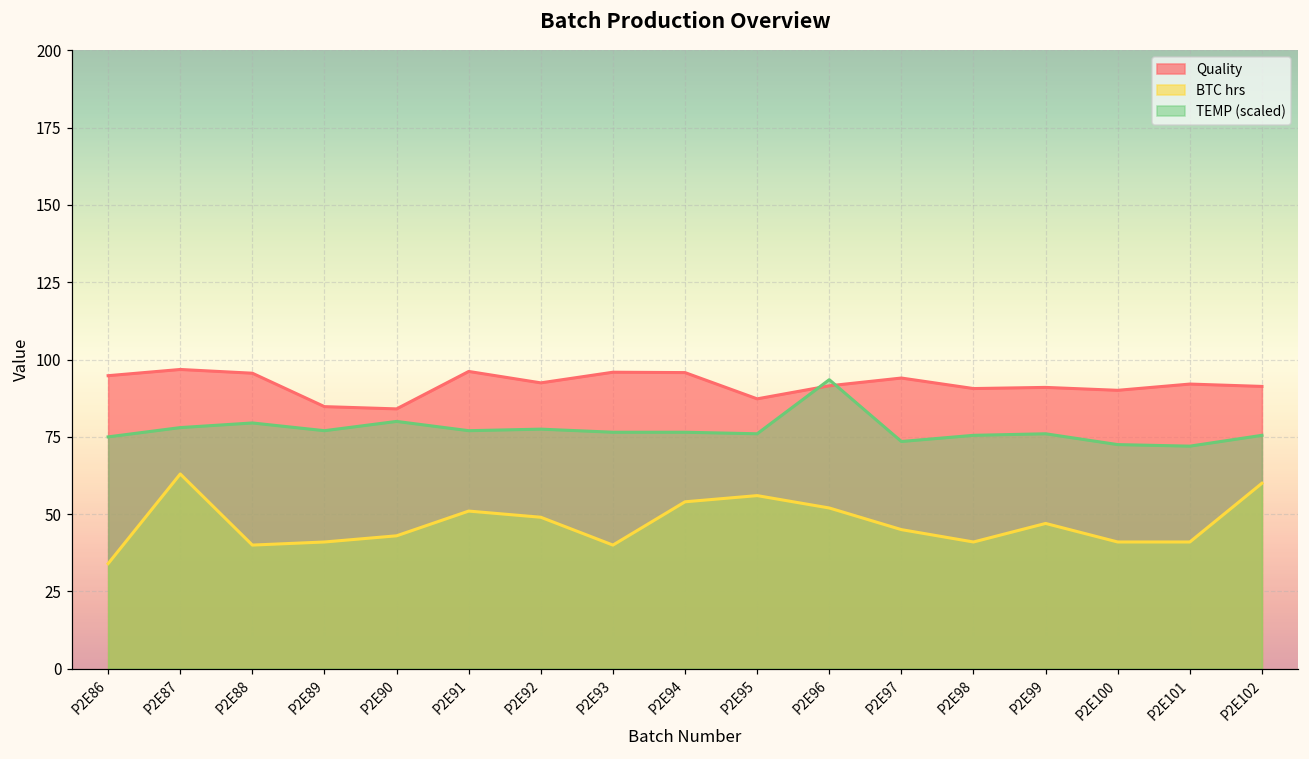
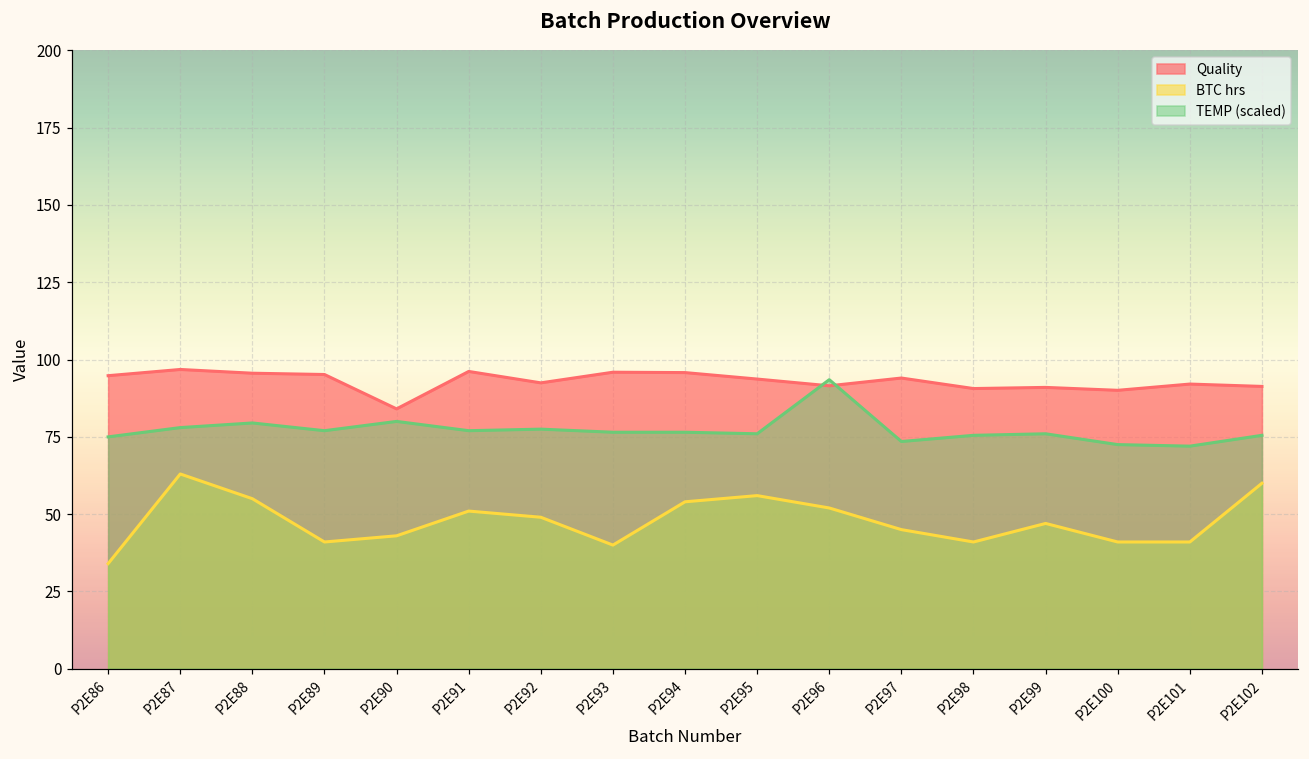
BTC hrs, P2E88: 40 -> 55
Quality, P2E89: 85 -> 95
Quality, P2E95: 87 -> 94
